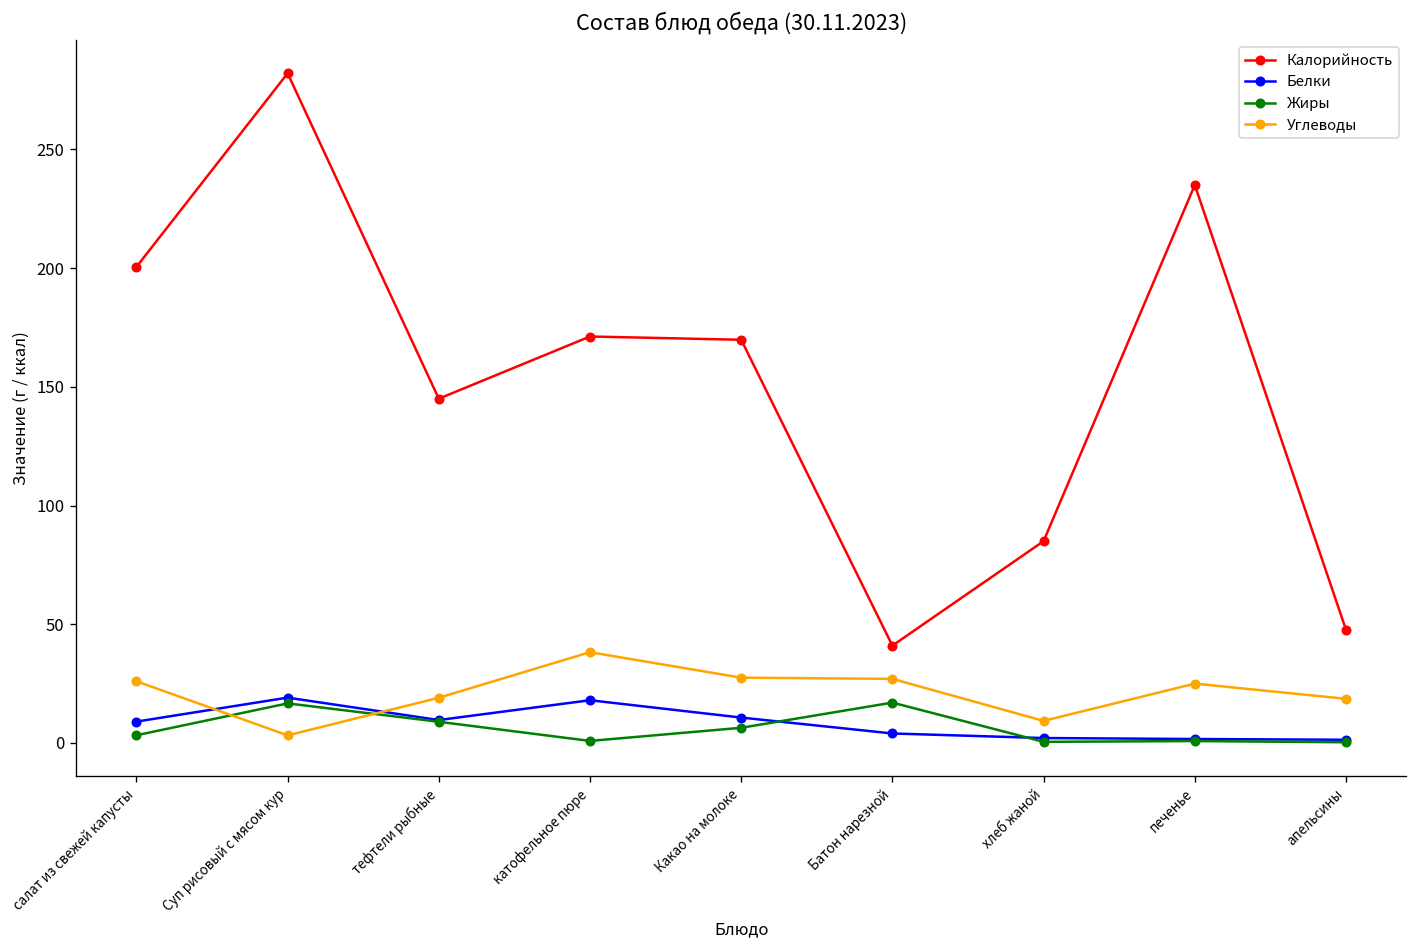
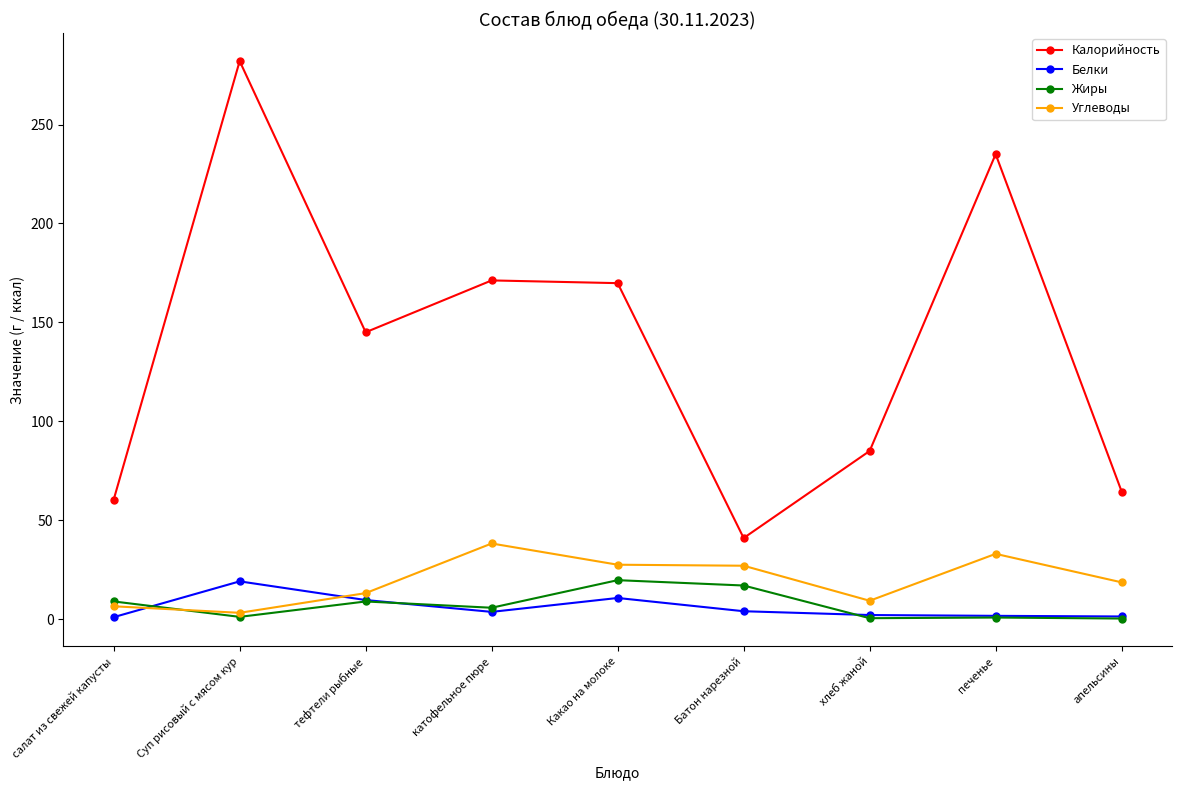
Калорийность, салат из свежей капусты: 201 -> 60
Белки, салат из свежей капусты: 9 -> 1
Жиры, салат из свежей капусты: 3 -> 9
Углеводы, салат из свежей капусты: 26 -> 7
Жиры, Суп рисовый с мясом кур: 17 -> 1
Углеводы, тефтели рыбные: 19 -> 13
Белки, катофельное пюре: 18 -> 4
Жиры, катофельное пюре: 1 -> 6
Жиры, Какао на молоке: 6 -> 20
Углеводы, печенье: 25 -> 33
Калорийность, апельсины: 48 -> 65
